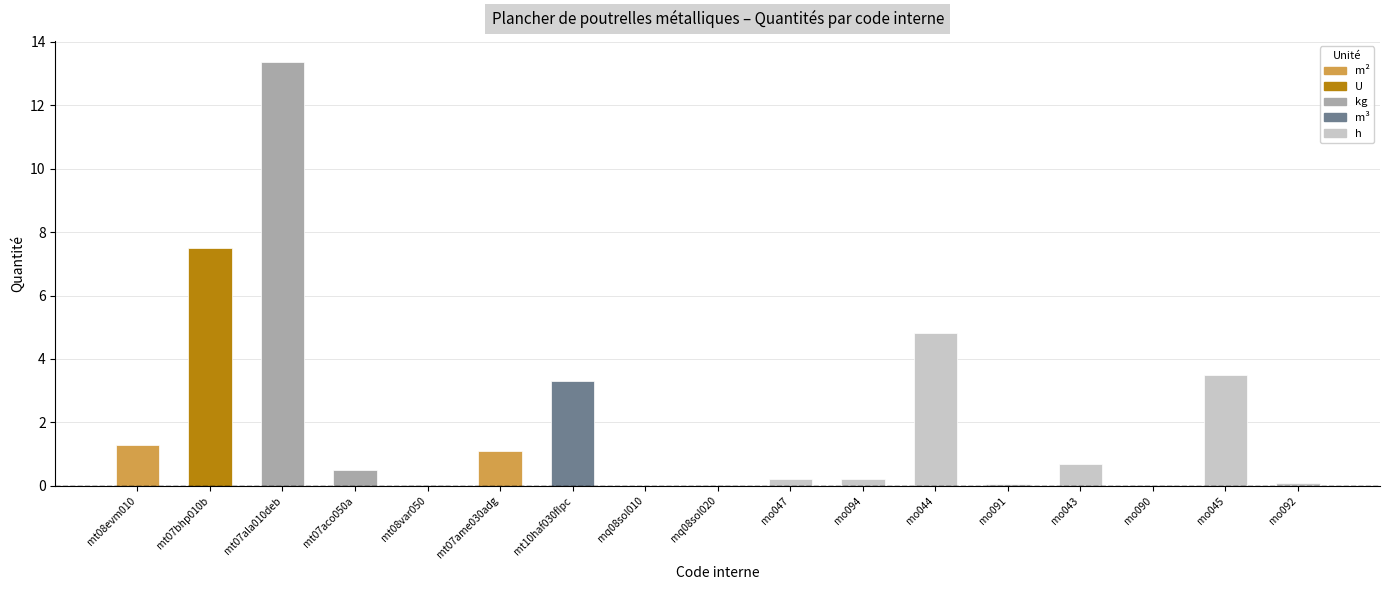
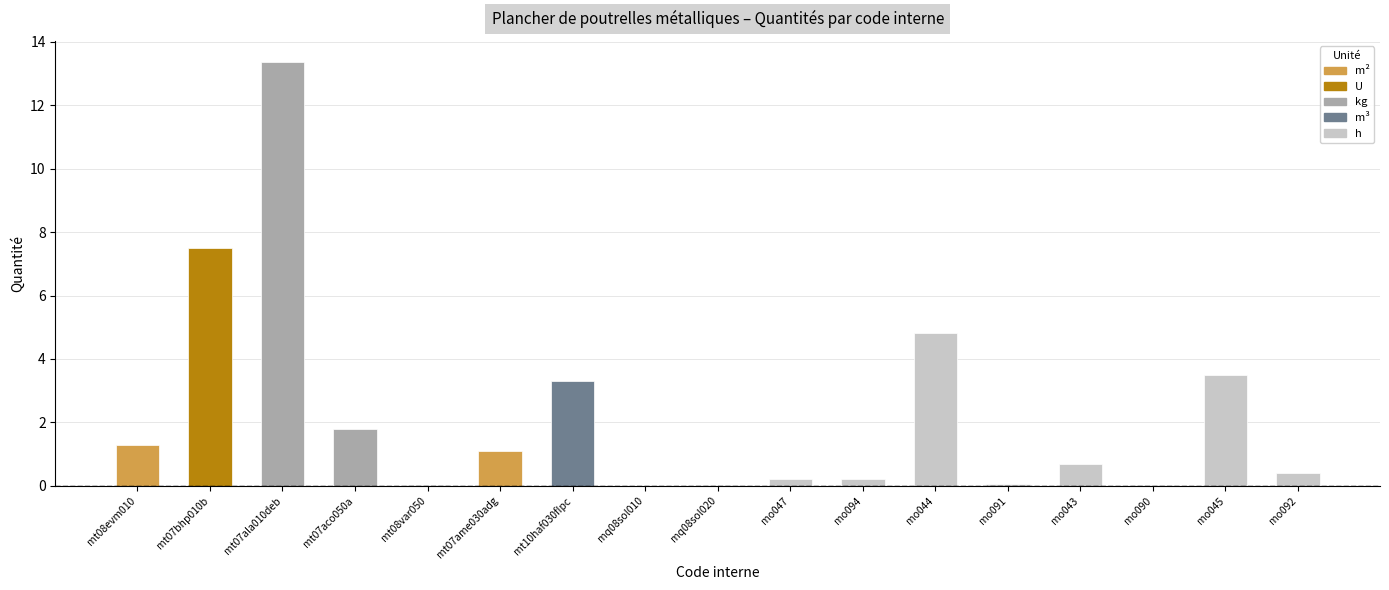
mt07aco050a: 0.5 -> 1.8
mo092: 0.1 -> 0.4
